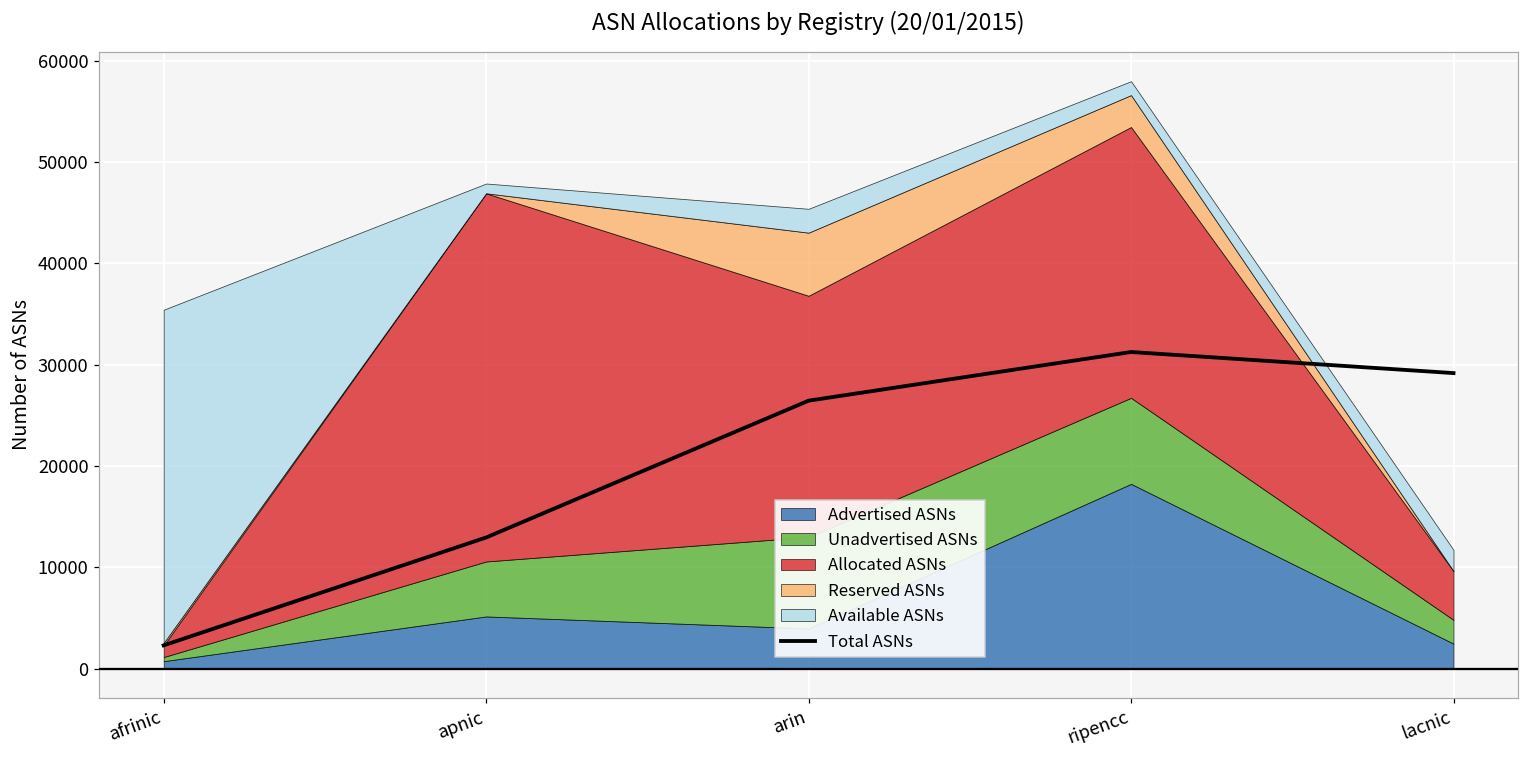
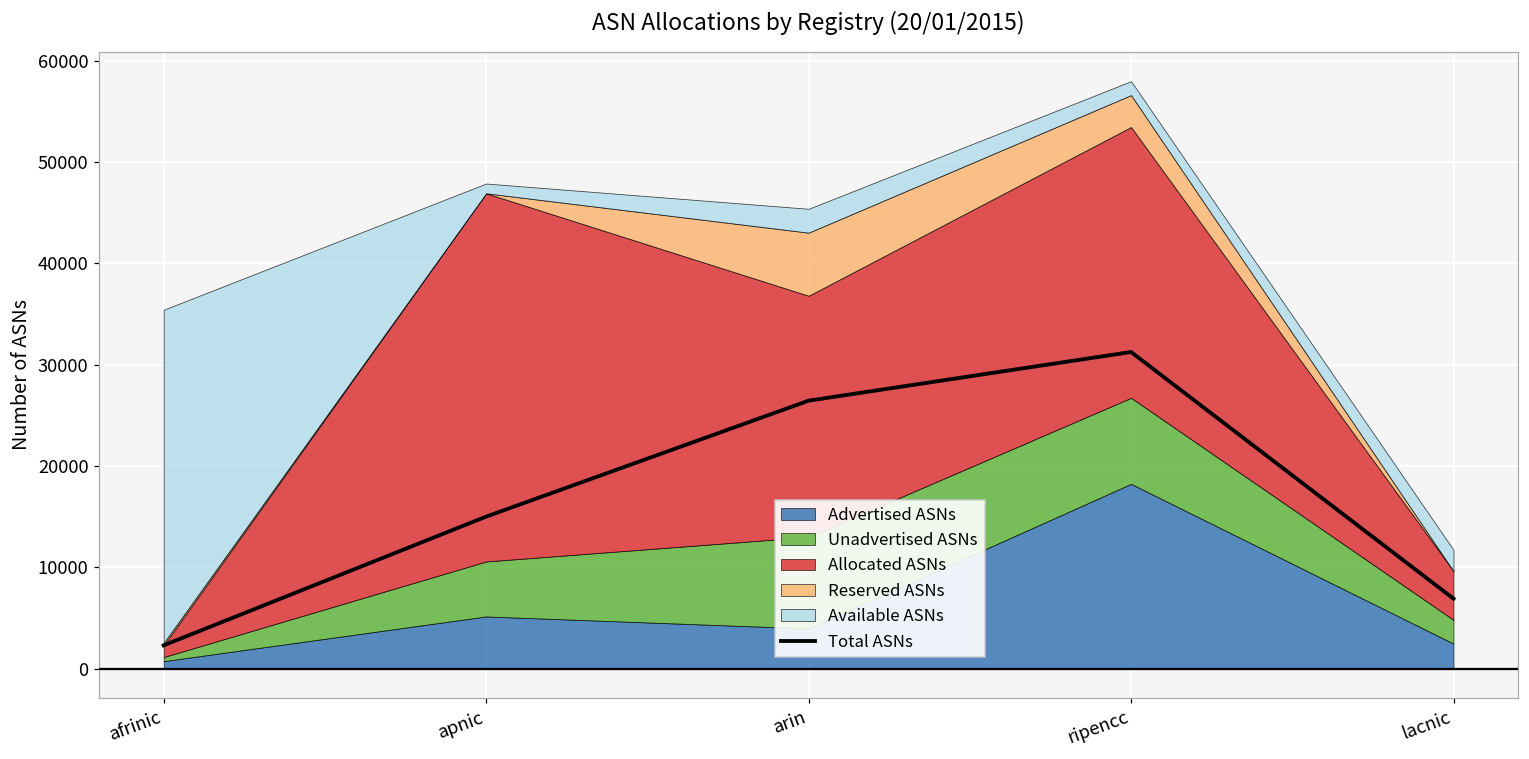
Total ASNs, apnic: 13000 -> 15000
Total ASNs, lacnic: 29000 -> 7000
